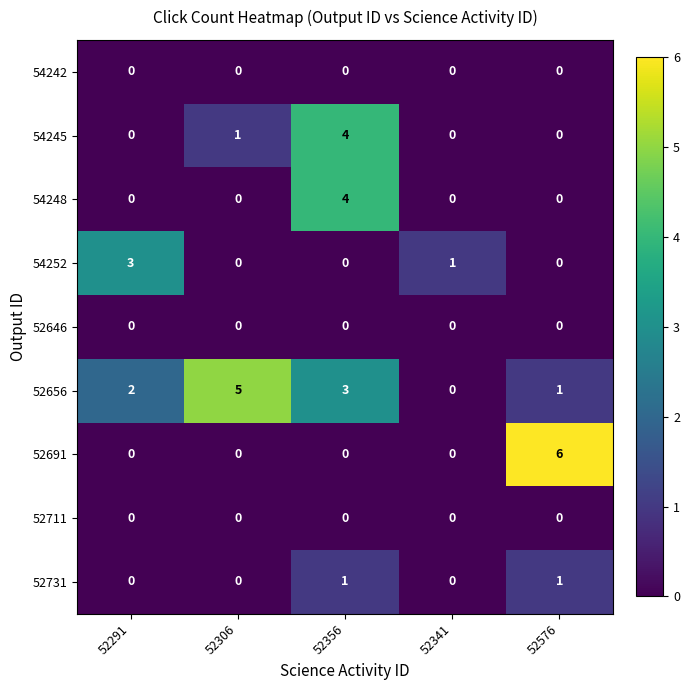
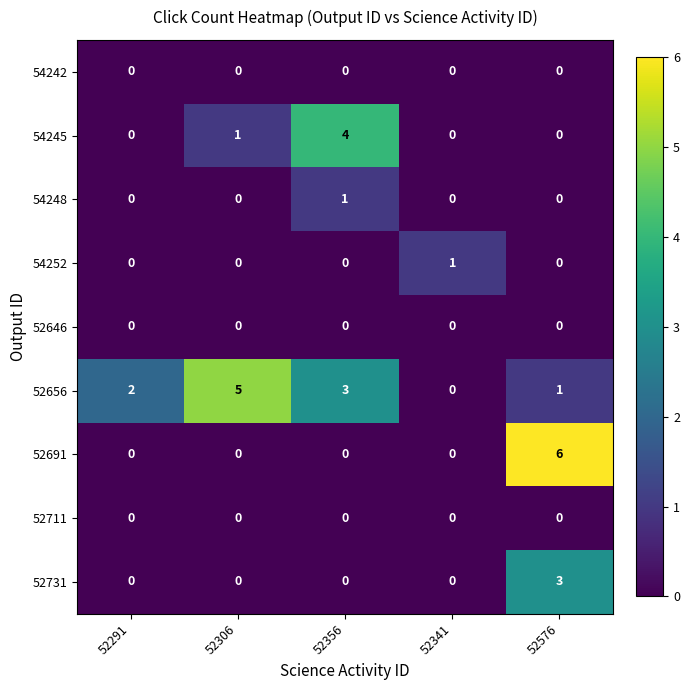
54248, 52356: 4 -> 1
54252, 52291: 3 -> 0
52731, 52356: 1 -> 0
52731, 52576: 1 -> 3
